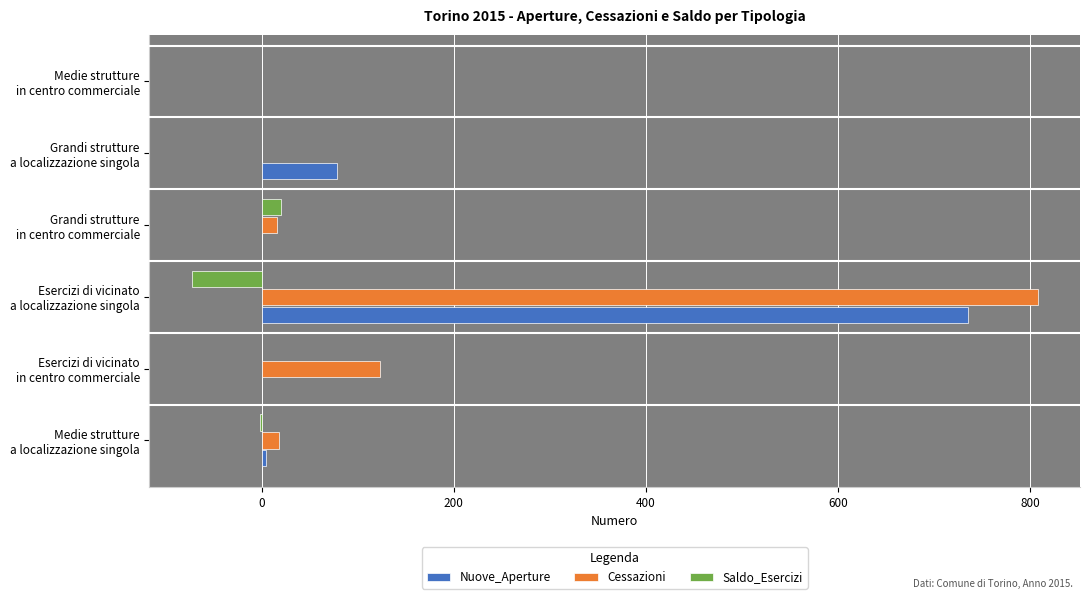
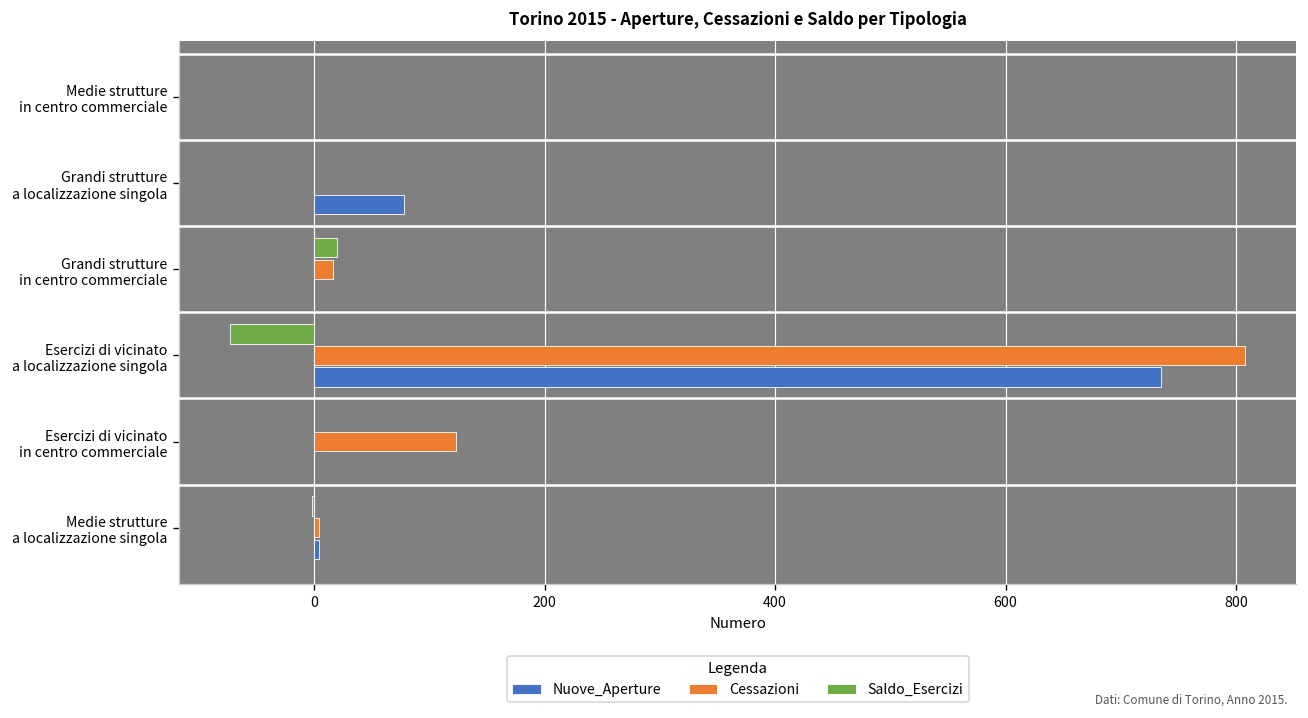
Cessazioni, Medie strutture a localizzazione singola: 20 -> 0
